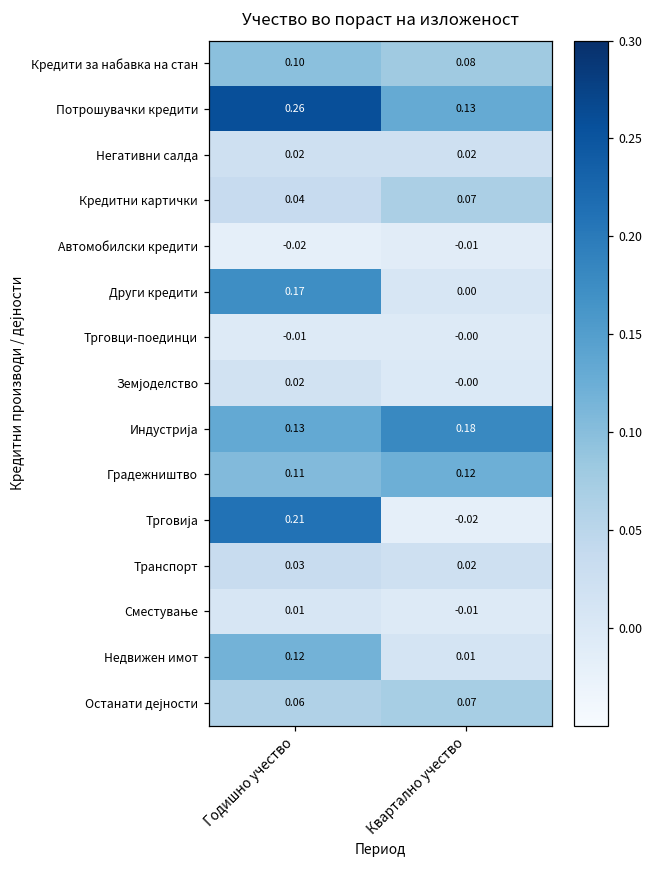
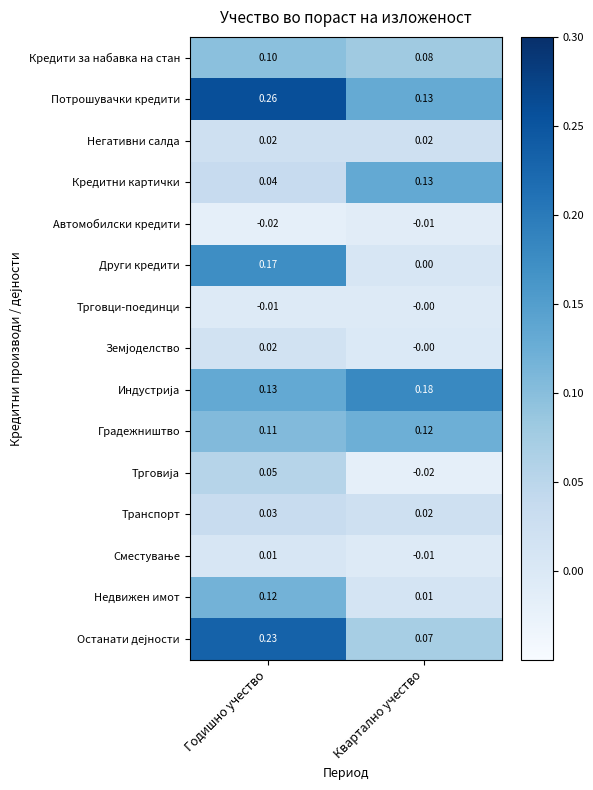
Кредитни картички, Квартално учество: 0.07 -> 0.13
Трговија, Годишно учество: 0.21 -> 0.05
Останати дејности, Годишно учество: 0.06 -> 0.23
